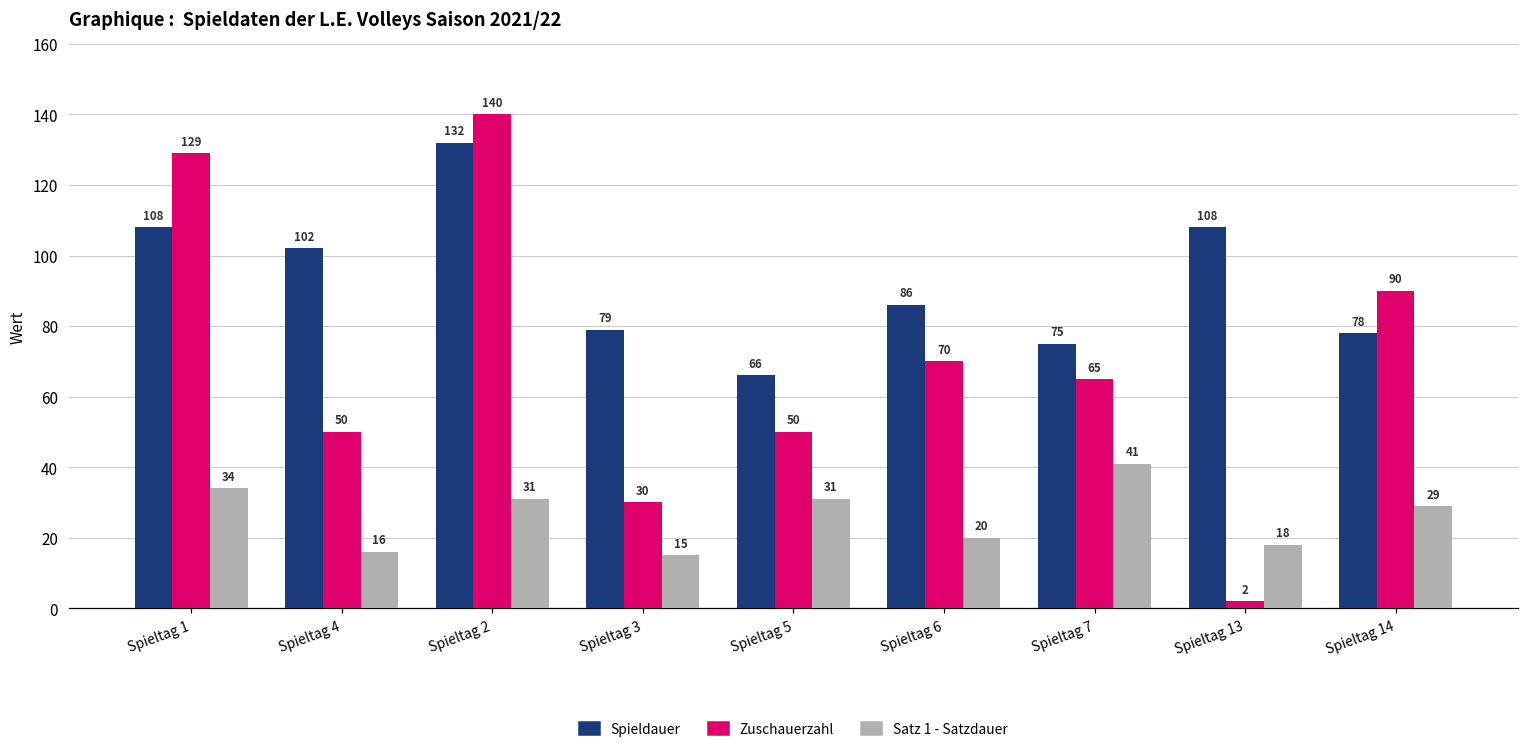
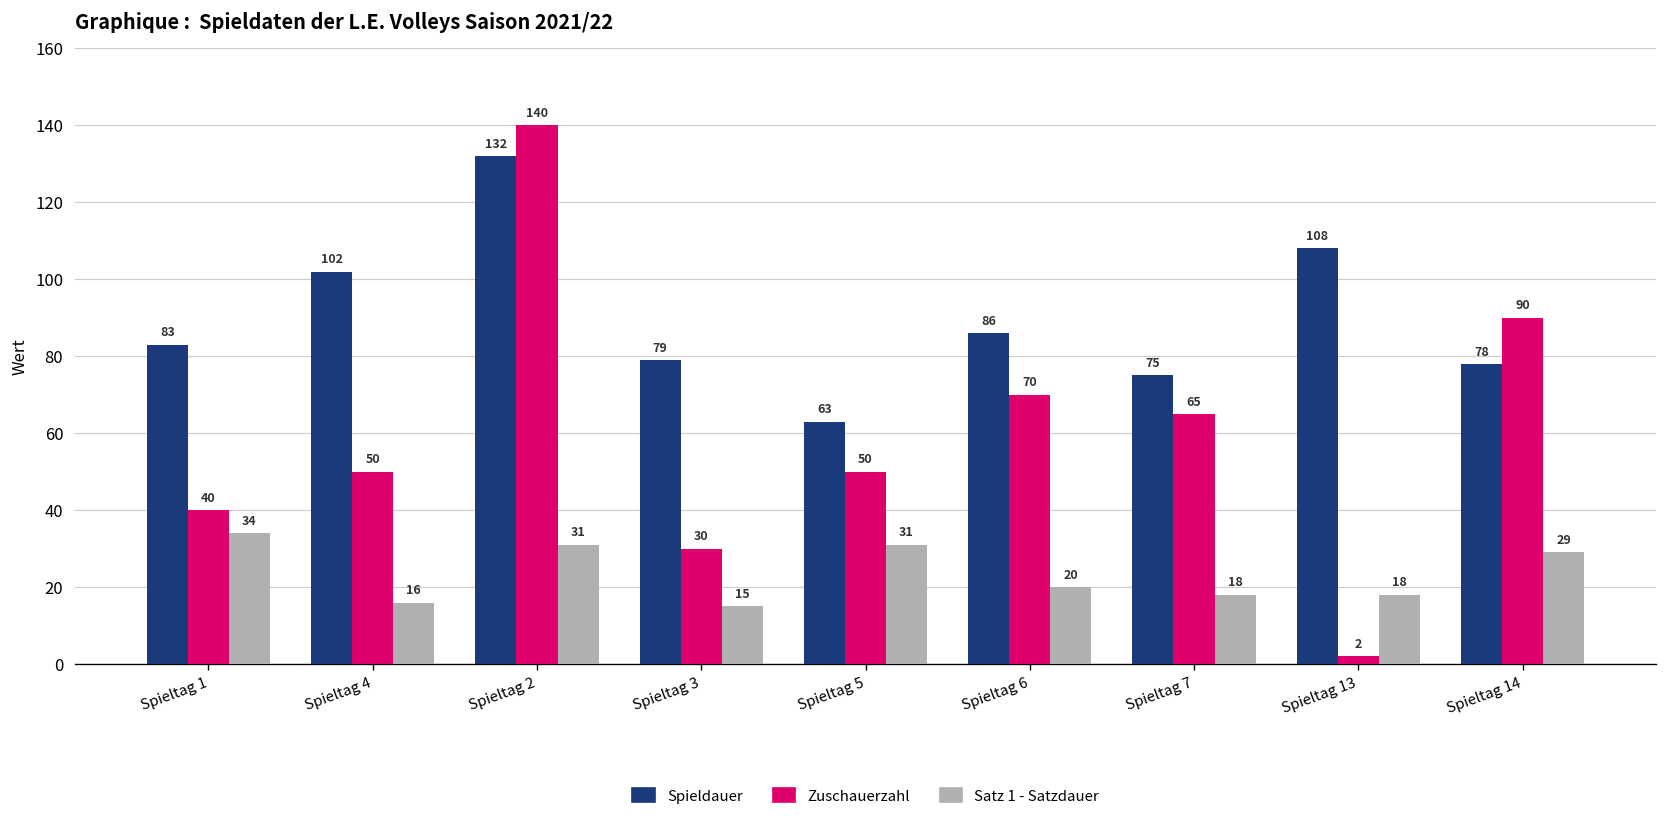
Spieldauer, Spieltag 1: 108 -> 83
Zuschauerzahl, Spieltag 1: 129 -> 40
Spieldauer, Spieltag 5: 66 -> 63
Satz 1 - Satzdauer, Spieltag 7: 41 -> 18
